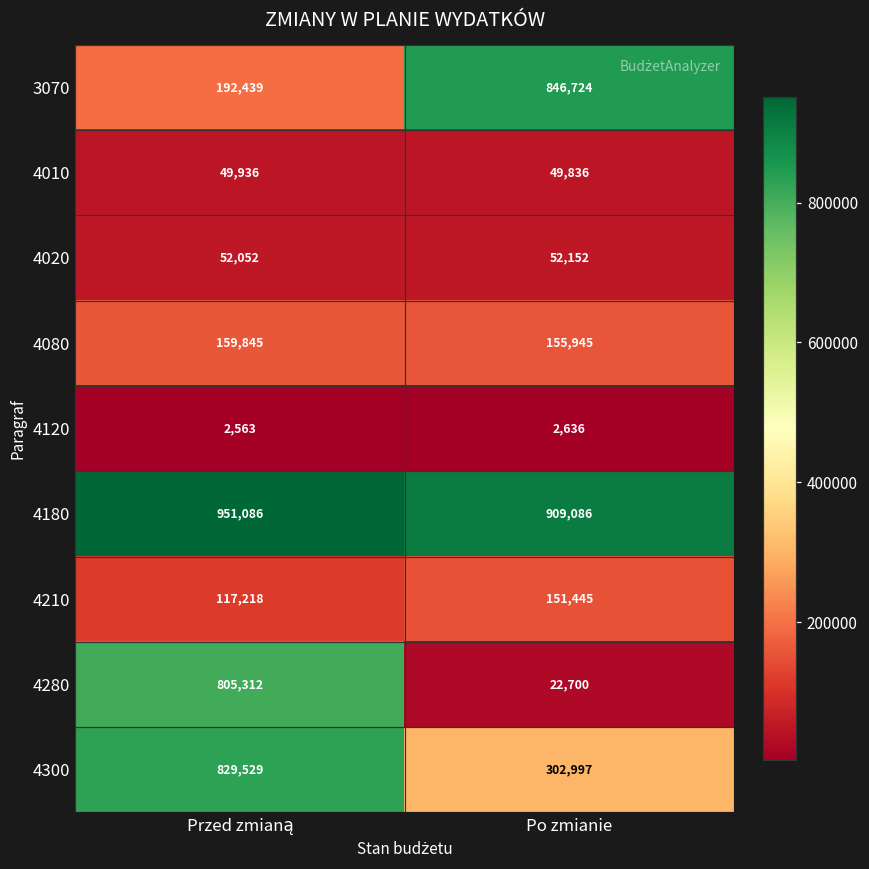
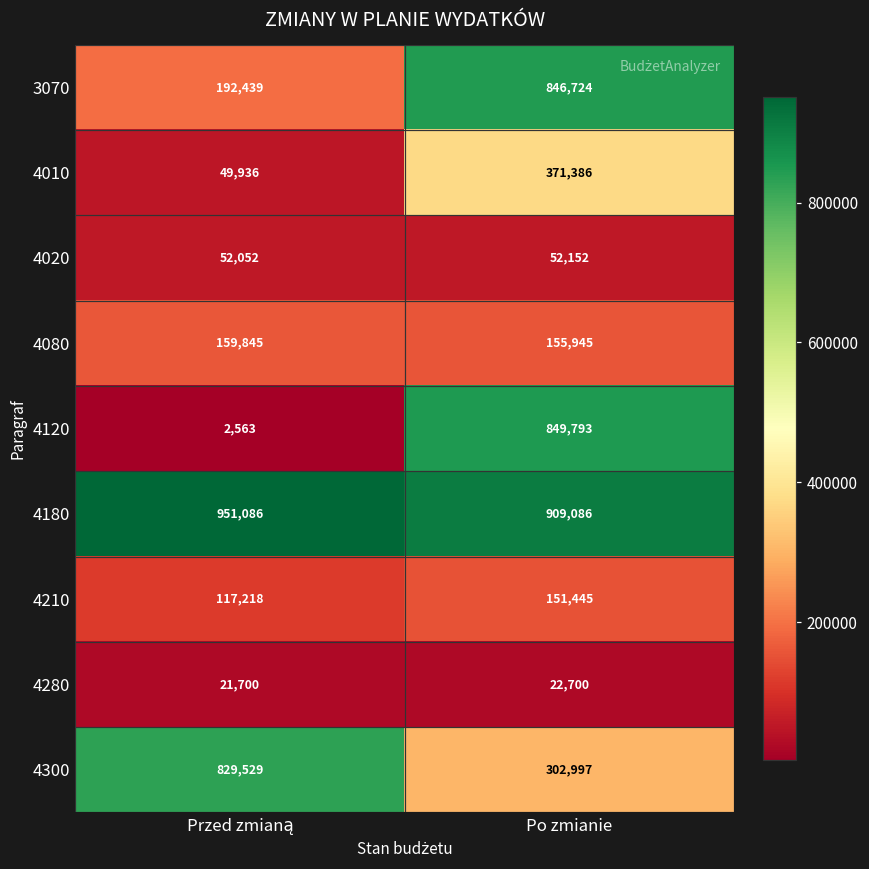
4010, Po zmianie: 49,836 -> 371,386
4120, Po zmianie: 2,636 -> 849,793
4280, Przed zmianą: 805,312 -> 21,700
